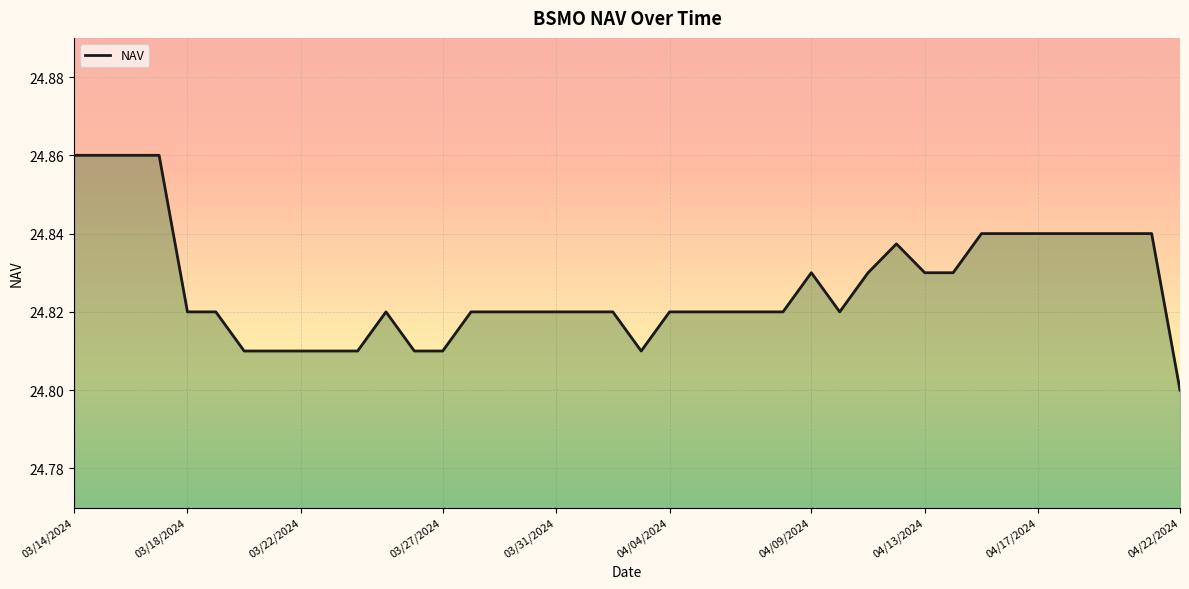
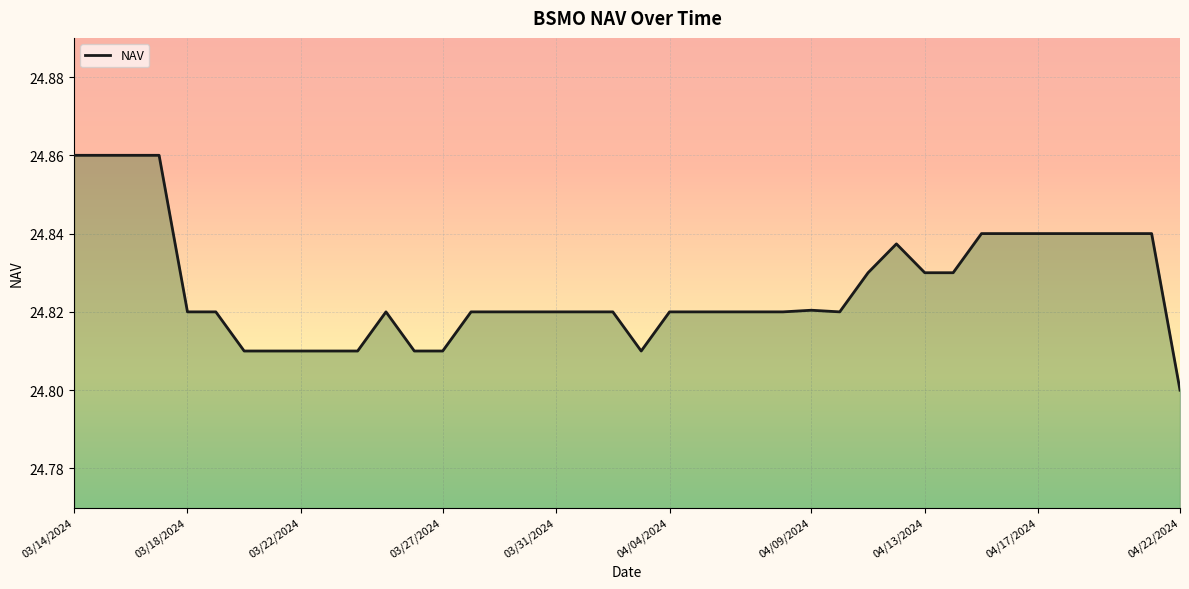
04/09/2024: 24.830 -> 24.820
